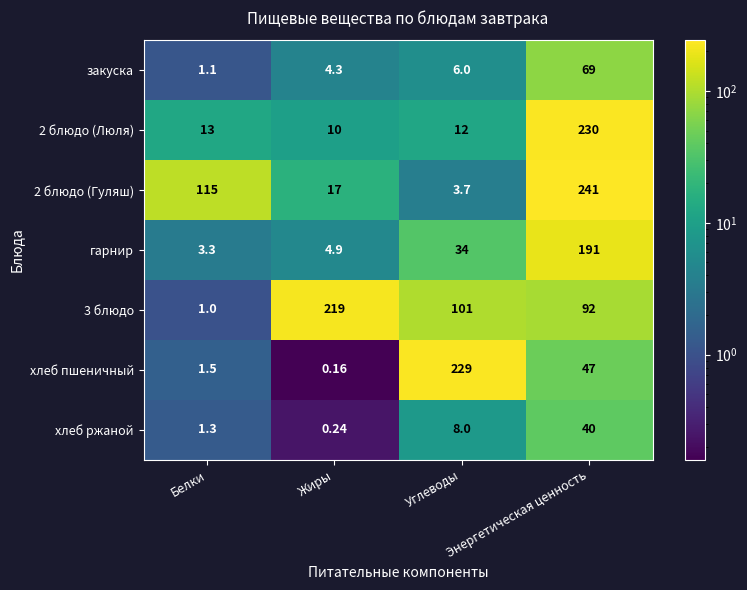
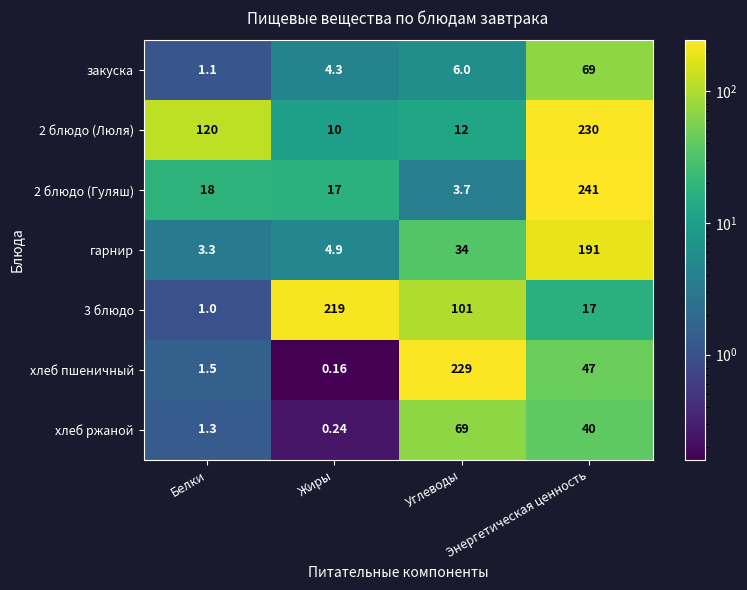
2 блюдо (Люля), Белки: 13 -> 120
2 блюдо (Гуляш), Белки: 115 -> 18
3 блюдо, Энергетическая ценность: 92 -> 17
хлеб ржаной, Углеводы: 8.0 -> 69
